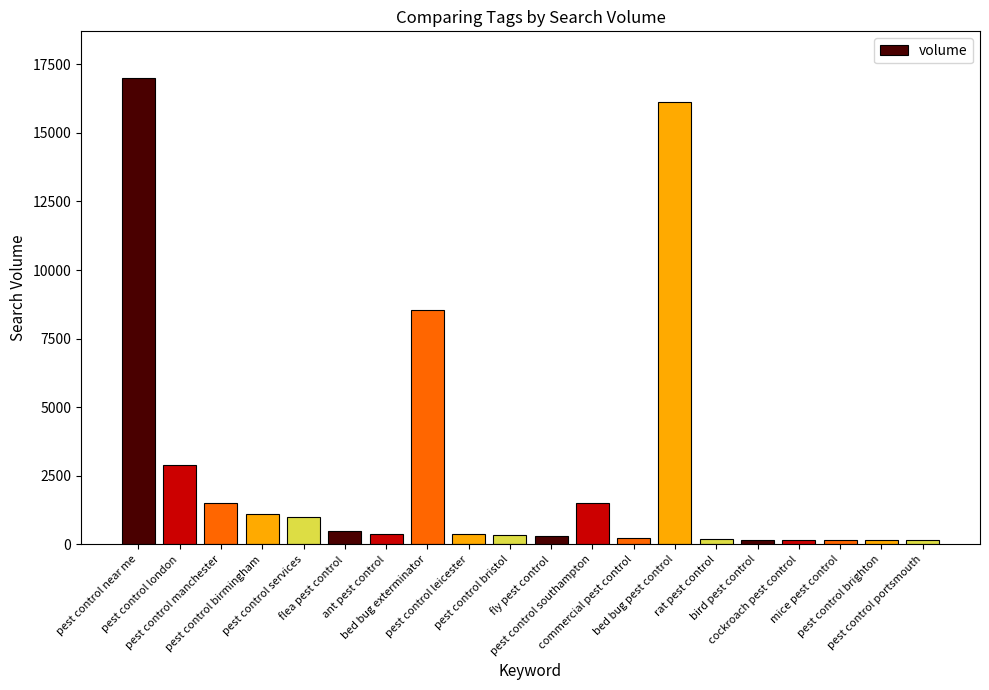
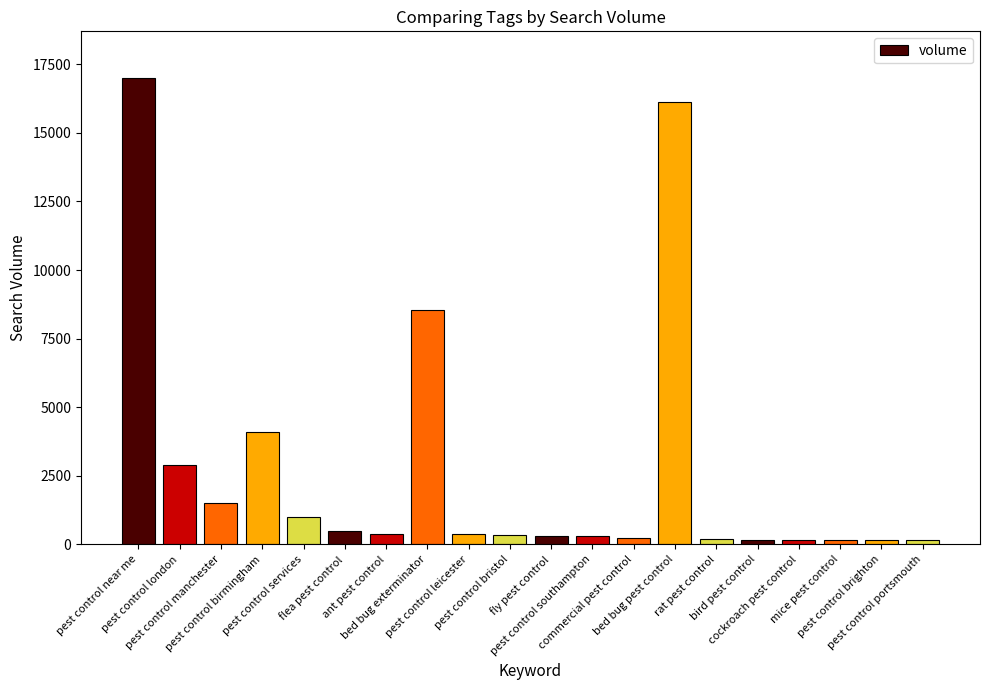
pest control birmingham: 1100 -> 4100
pest control southampton: 1500 -> 300
